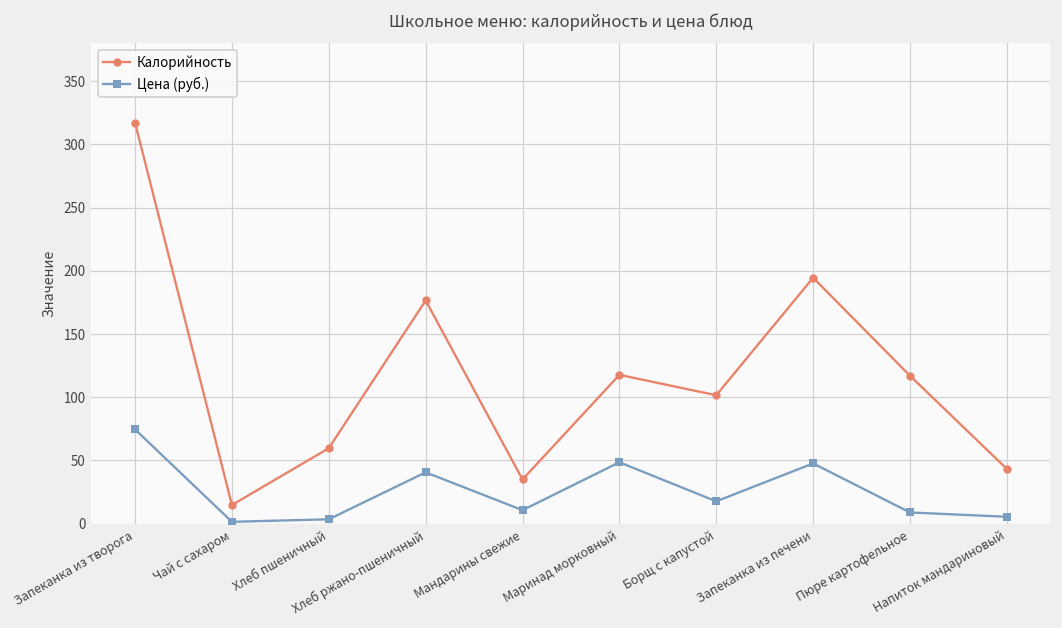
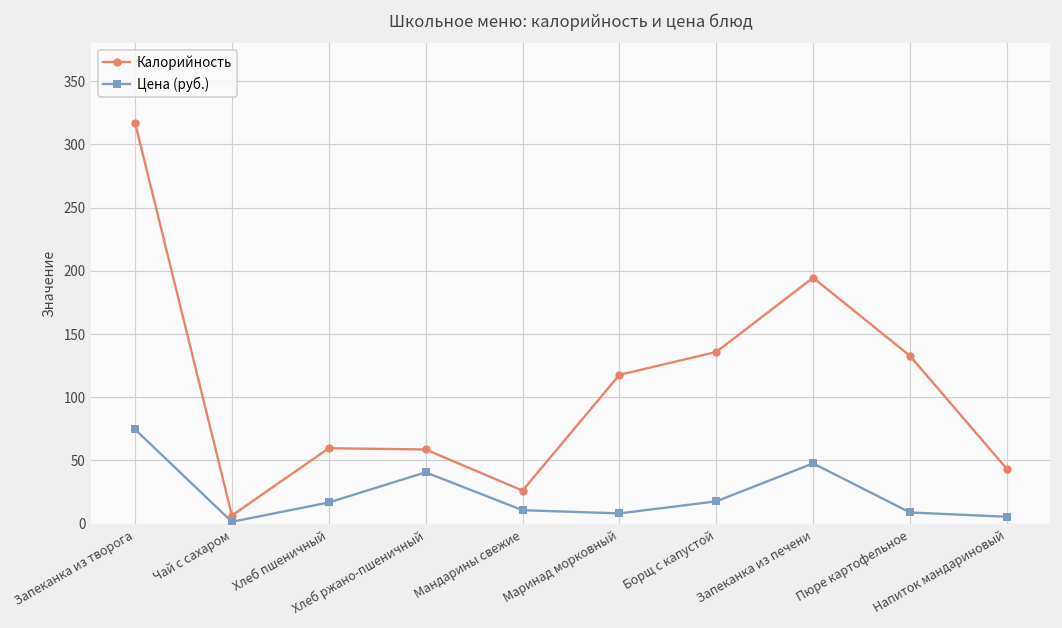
Калорийность, Чай с сахаром: 15 -> 7
Цена (руб.), Хлеб пшеничный: 4 -> 17
Калорийность, Хлеб ржано-пшеничный: 177 -> 59
Калорийность, Мандарины свежие: 35 -> 26
Цена (руб.), Маринад морковный: 49 -> 8
Калорийность, Борщ с капустой: 102 -> 136
Калорийность, Пюре картофельное: 117 -> 133
